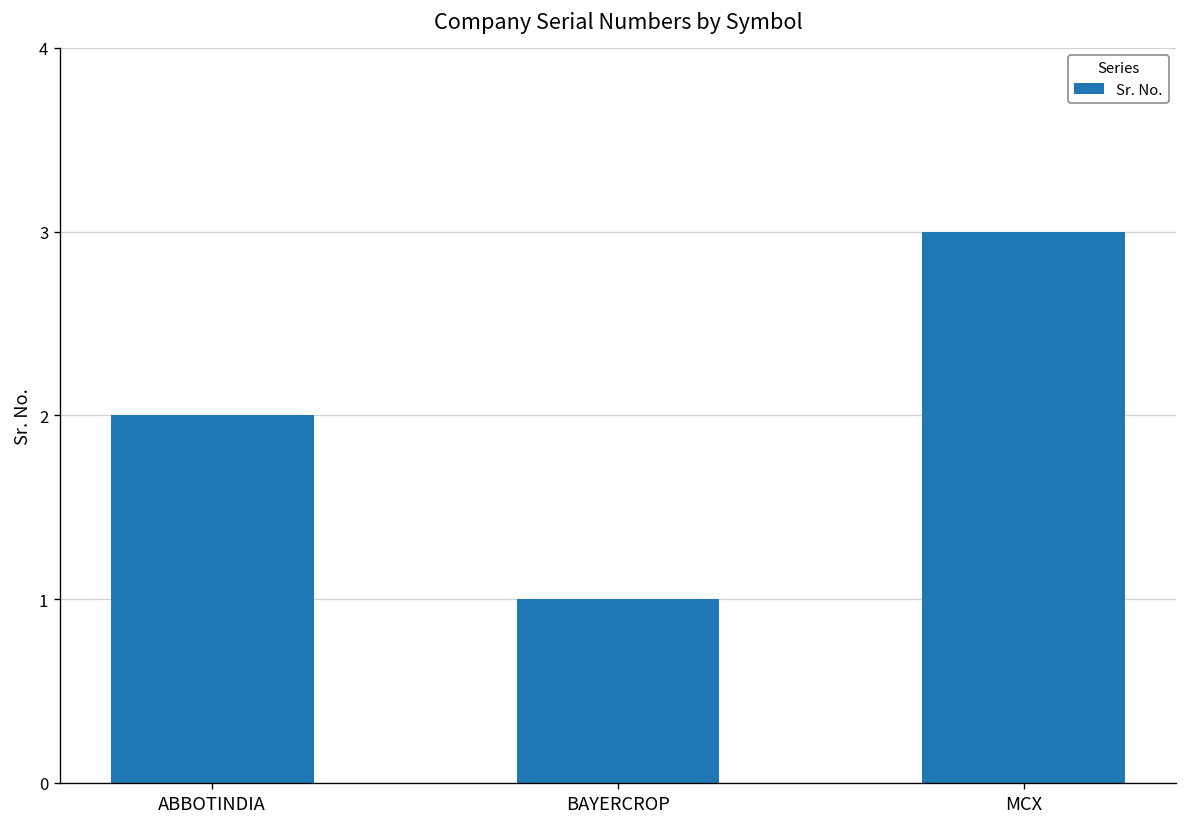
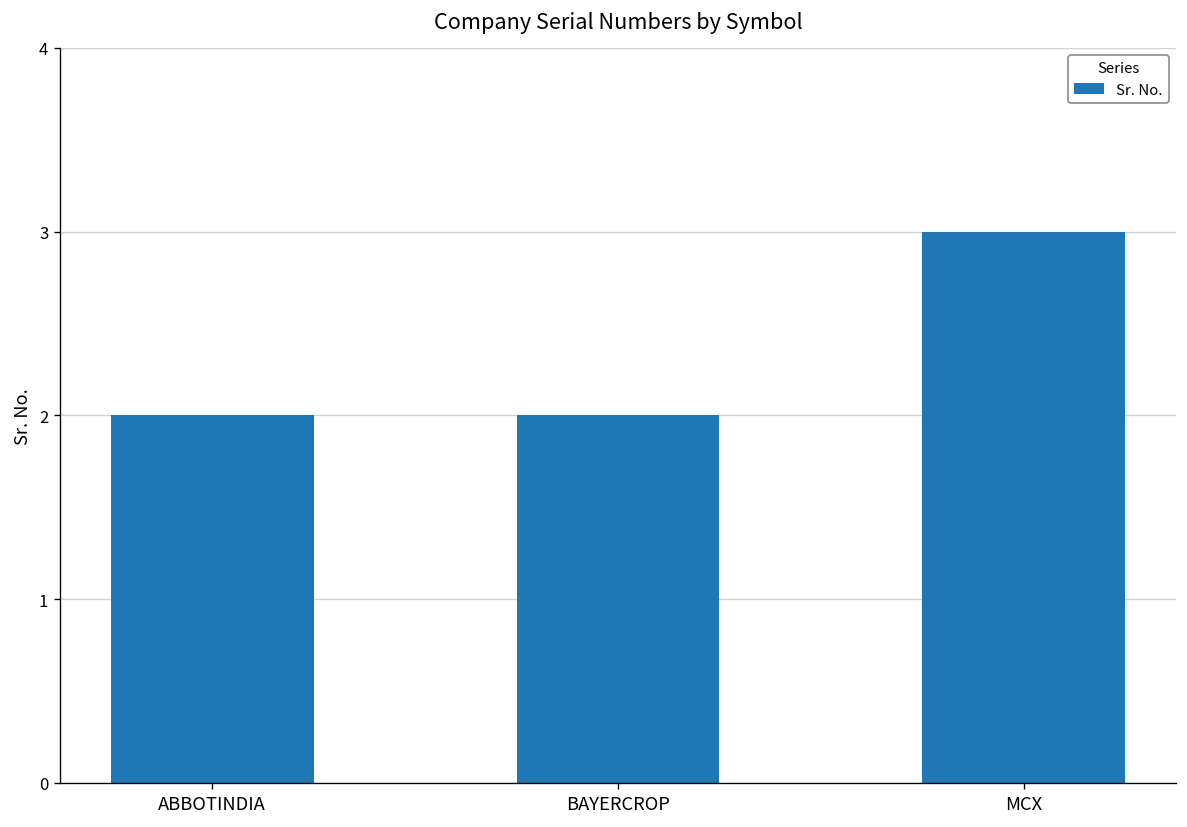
BAYERCROP: 1 -> 2
